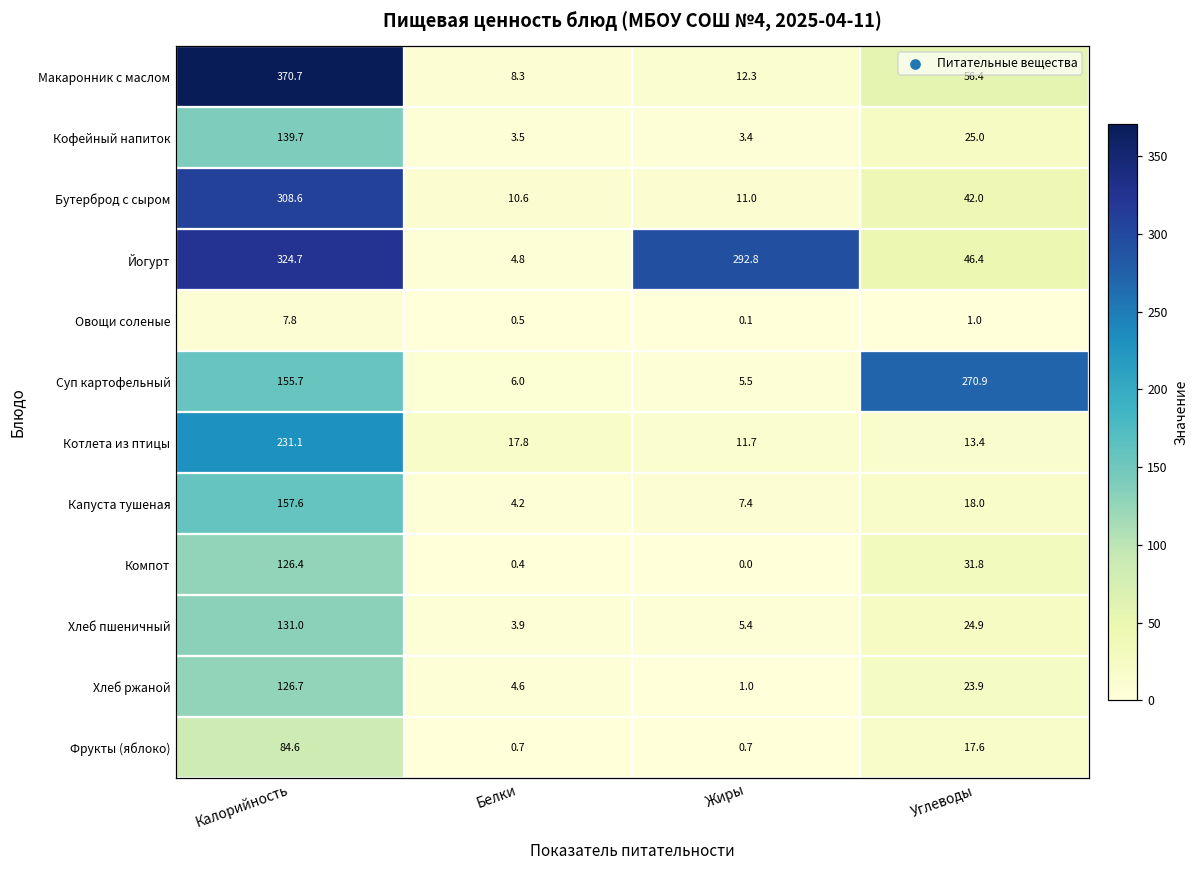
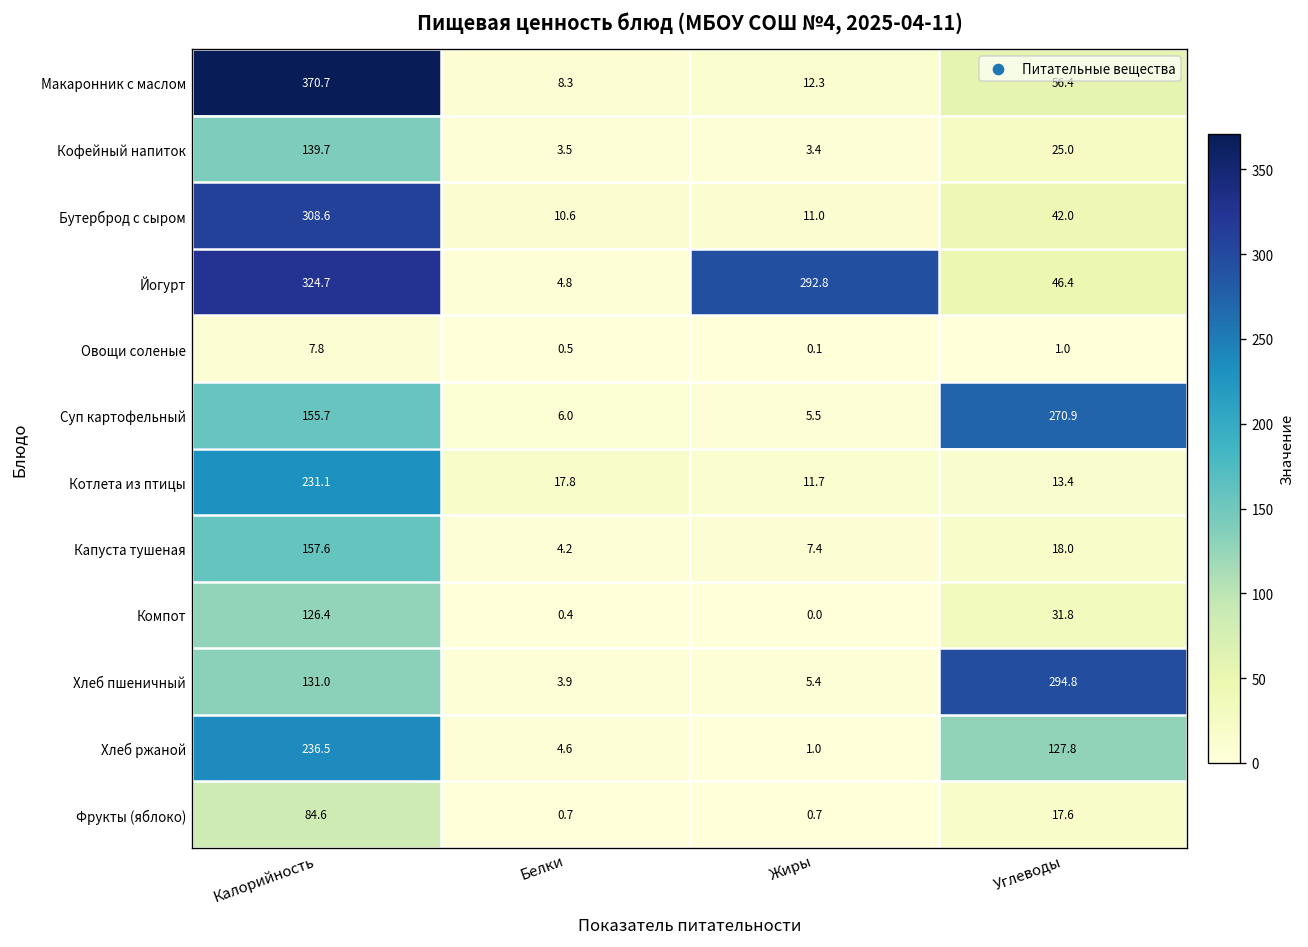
Хлеб пшеничный, Углеводы: 24.9 -> 294.8
Хлеб ржаной, Калорийность: 126.7 -> 236.5
Хлеб ржаной, Углеводы: 23.9 -> 127.8
